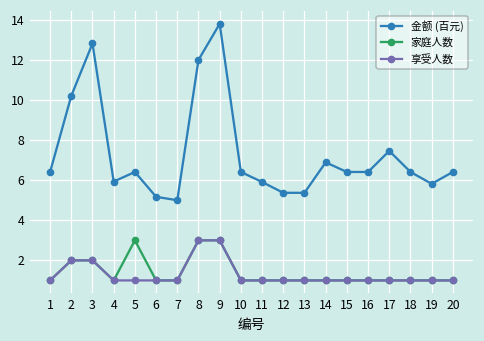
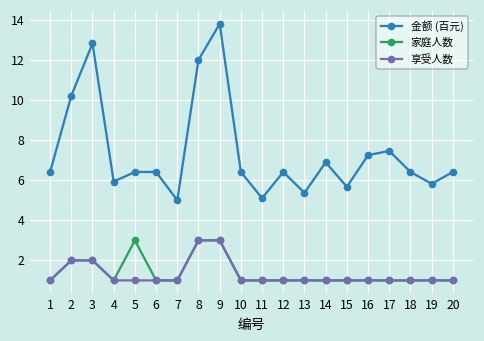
金额 (百元), 6: 5.2 -> 6.4
金额 (百元), 11: 5.9 -> 5.1
金额 (百元), 12: 5.4 -> 6.4
金额 (百元), 15: 6.4 -> 5.7
金额 (百元), 16: 6.4 -> 7.3
